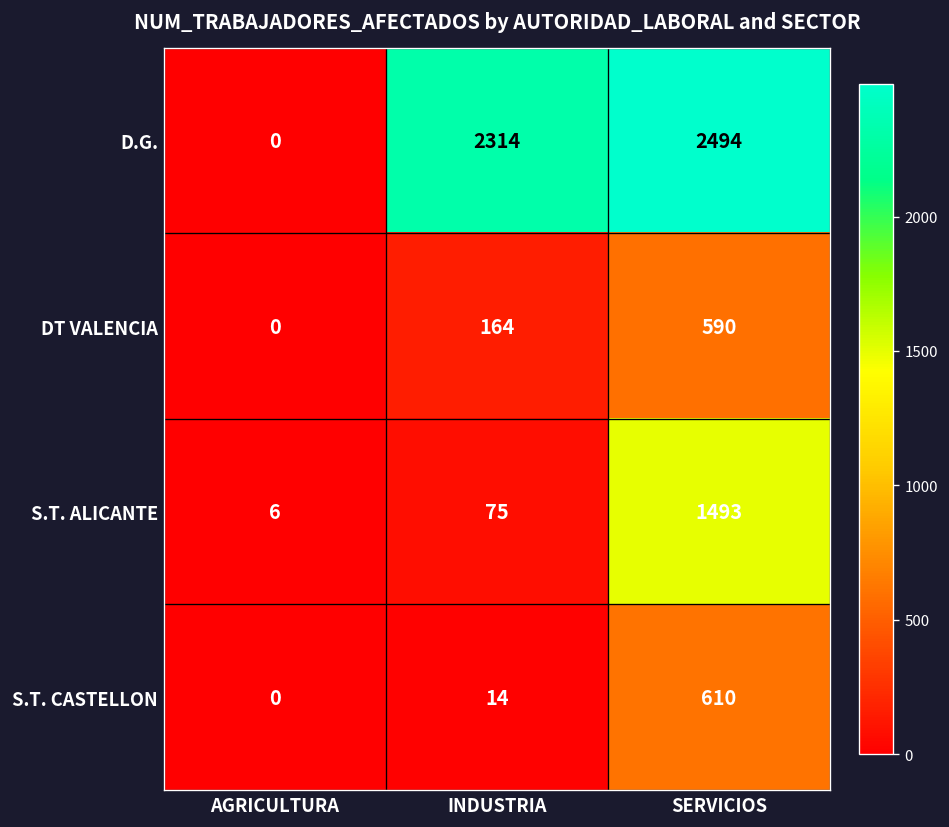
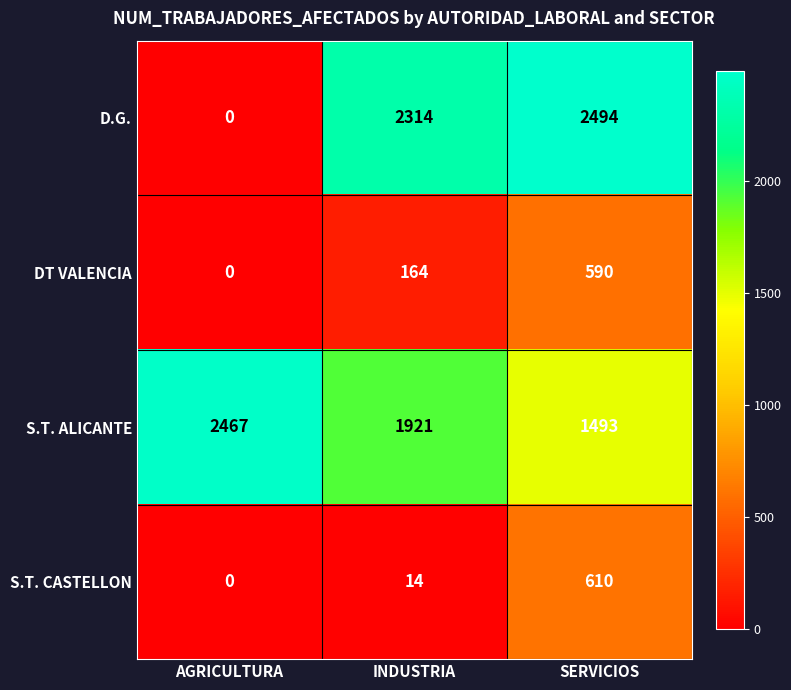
S.T. ALICANTE, AGRICULTURA: 6 -> 2467
S.T. ALICANTE, INDUSTRIA: 75 -> 1921
